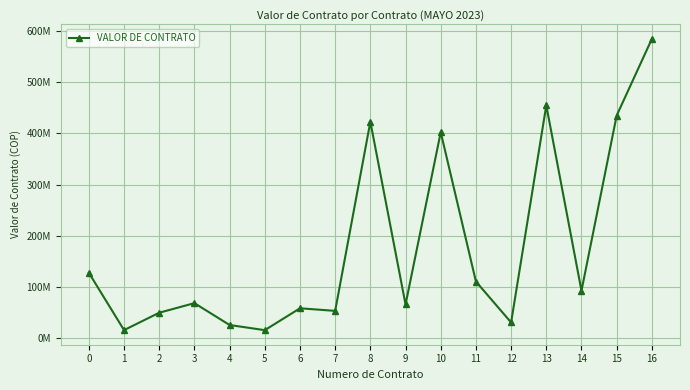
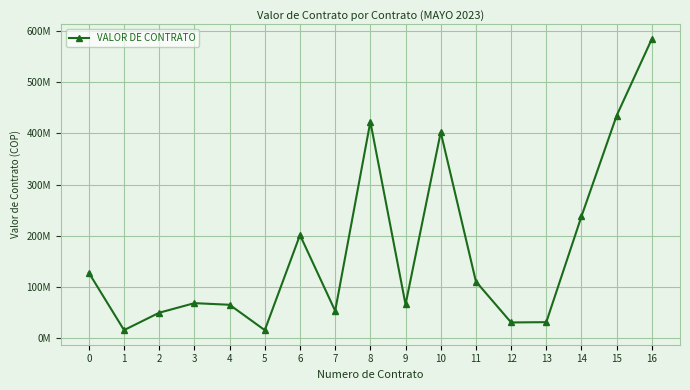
4: 30000000 -> 60000000
6: 60000000 -> 200000000
13: 450000000 -> 30000000
14: 90000000 -> 240000000
